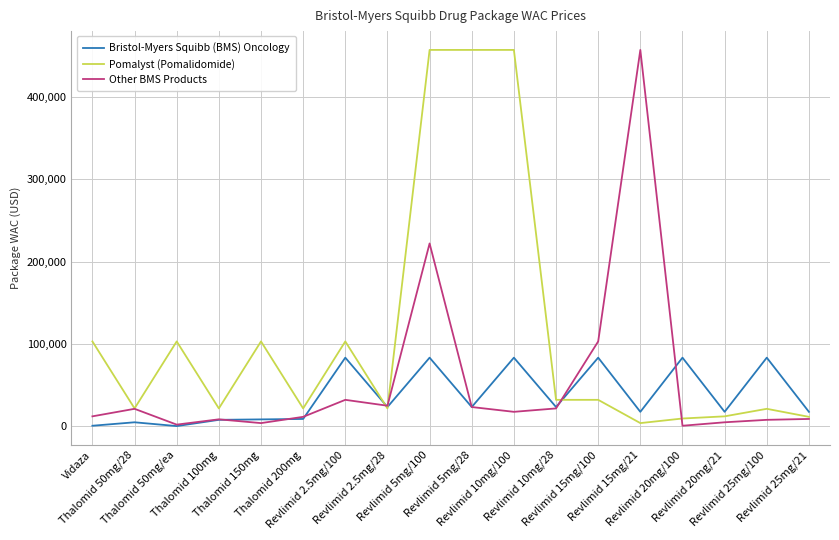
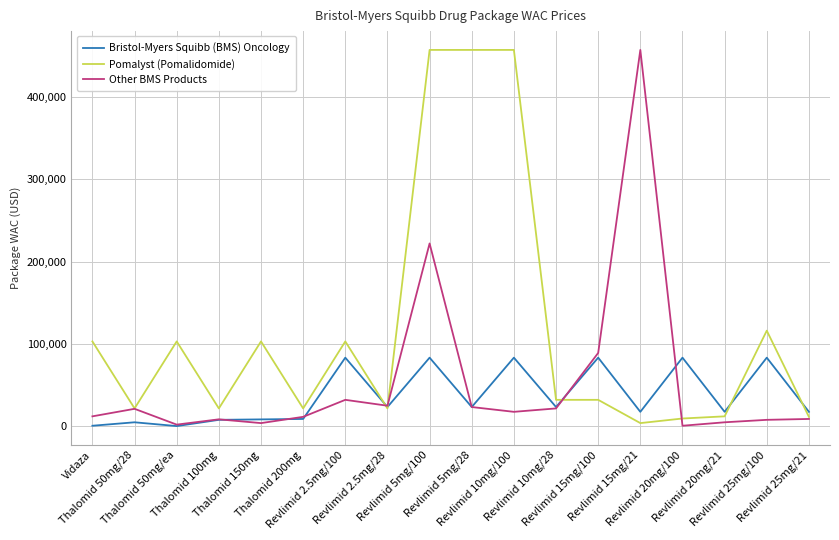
Other BMS Products, Revlimid 15mg/100: 100,000 -> 90,000
Pomalyst (Pomalidomide), Revlimid 25mg/100: 20,000 -> 120,000
